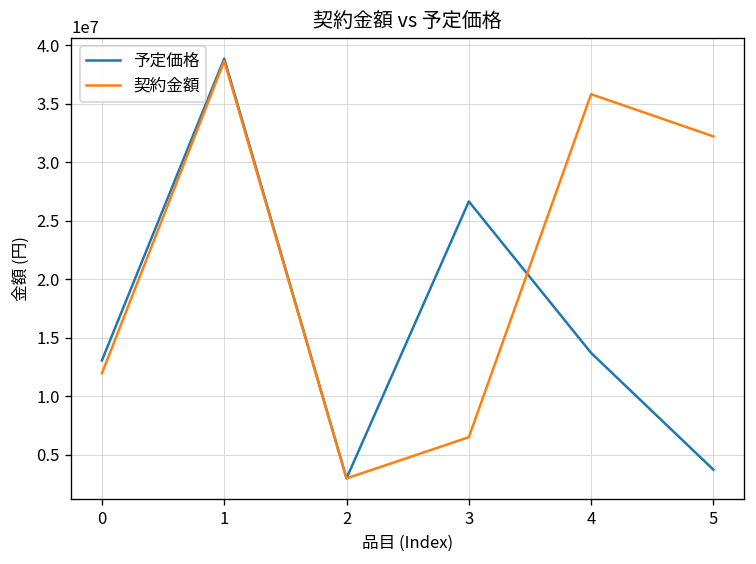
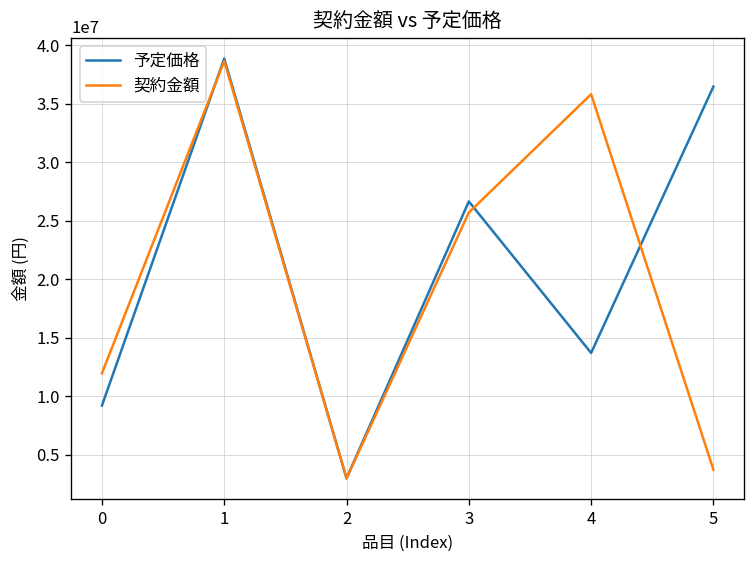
予定価格, 0: 13000000 -> 9000000
契約金額, 3: 7000000 -> 26000000
予定価格, 5: 4000000 -> 36000000
契約金額, 5: 32000000 -> 4000000
